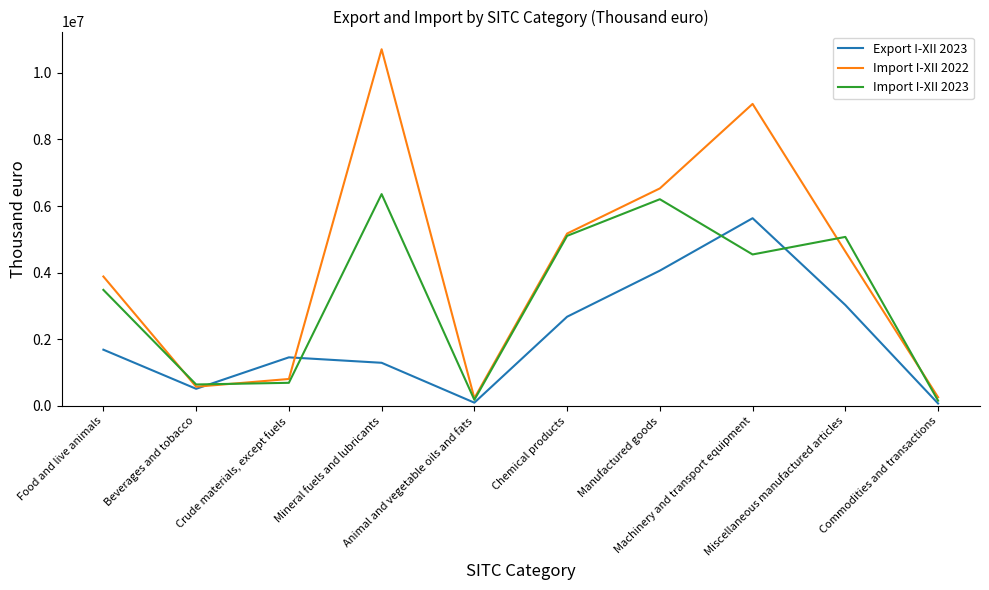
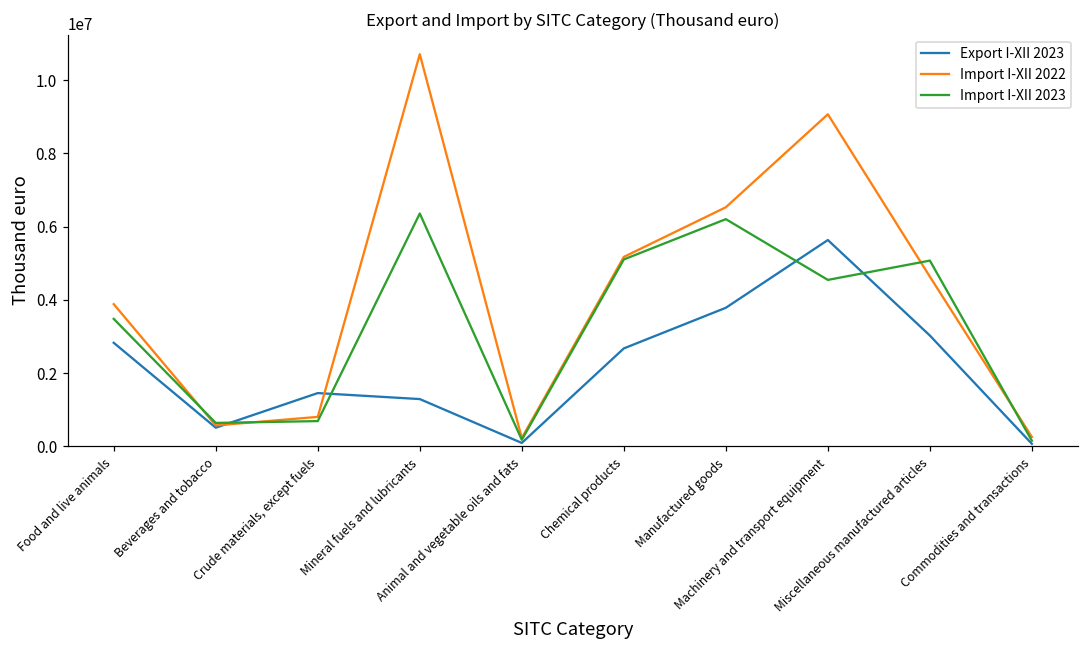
Export I-XII 2023, Food and live animals: 1700000 -> 2800000
Export I-XII 2023, Manufactured goods: 4100000 -> 3800000
